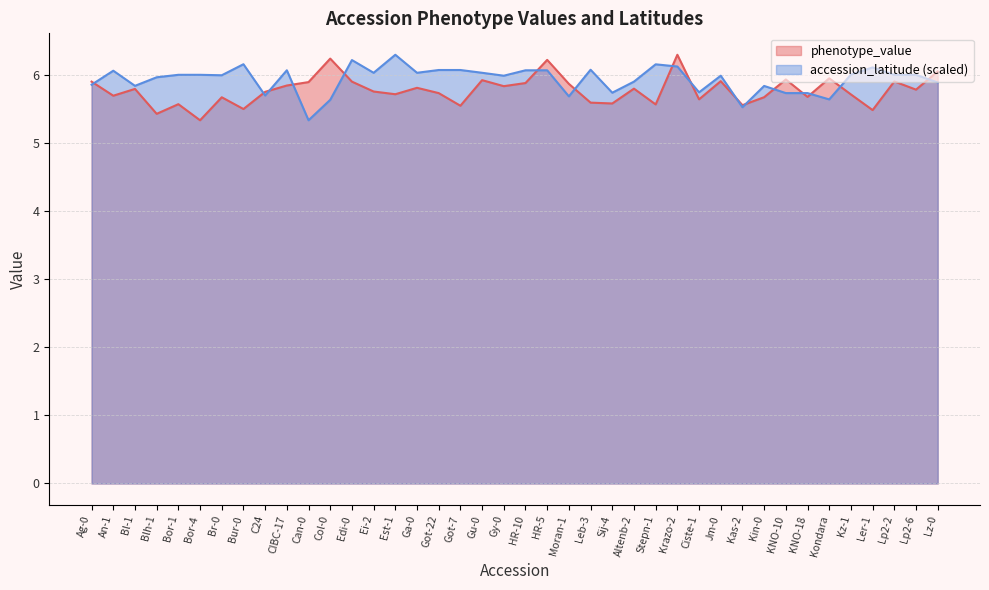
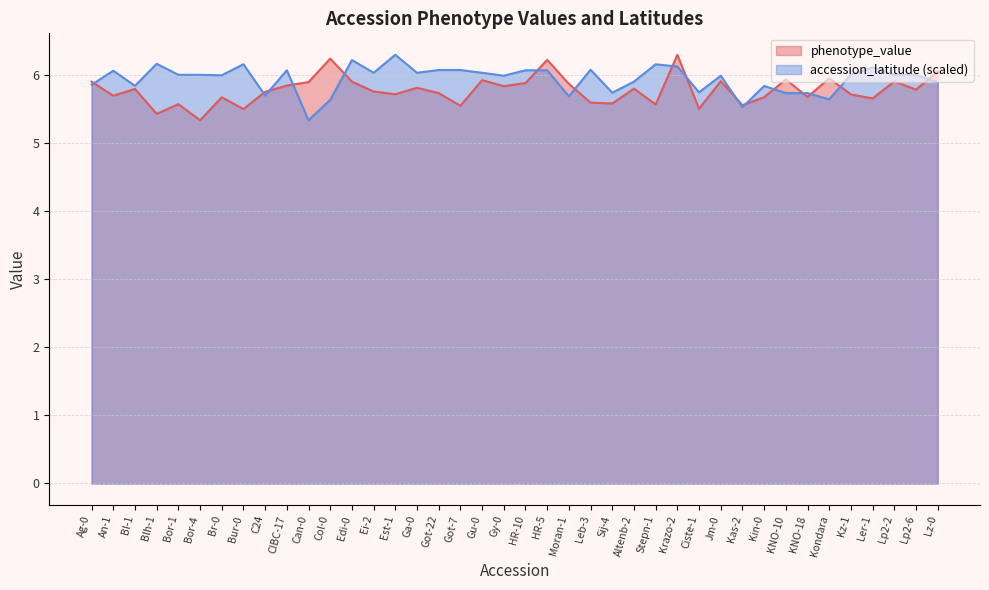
accession_latitude (scaled), Blh-1: 6.0 -> 6.2
phenotype_value, Ciste-1: 5.6 -> 5.5
phenotype_value, Ler-1: 5.5 -> 5.7
